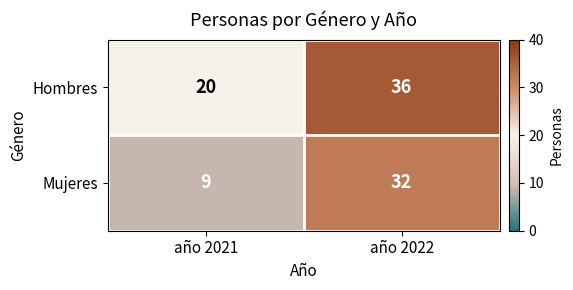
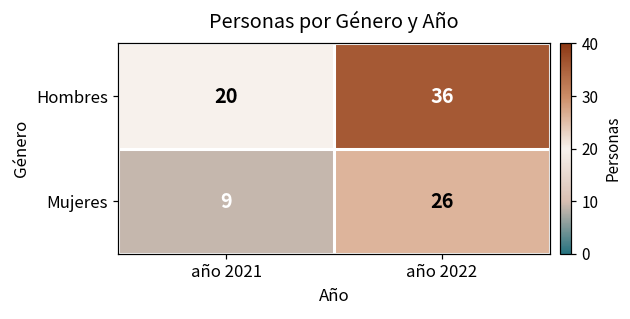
Mujeres, año 2022: 32 -> 26
